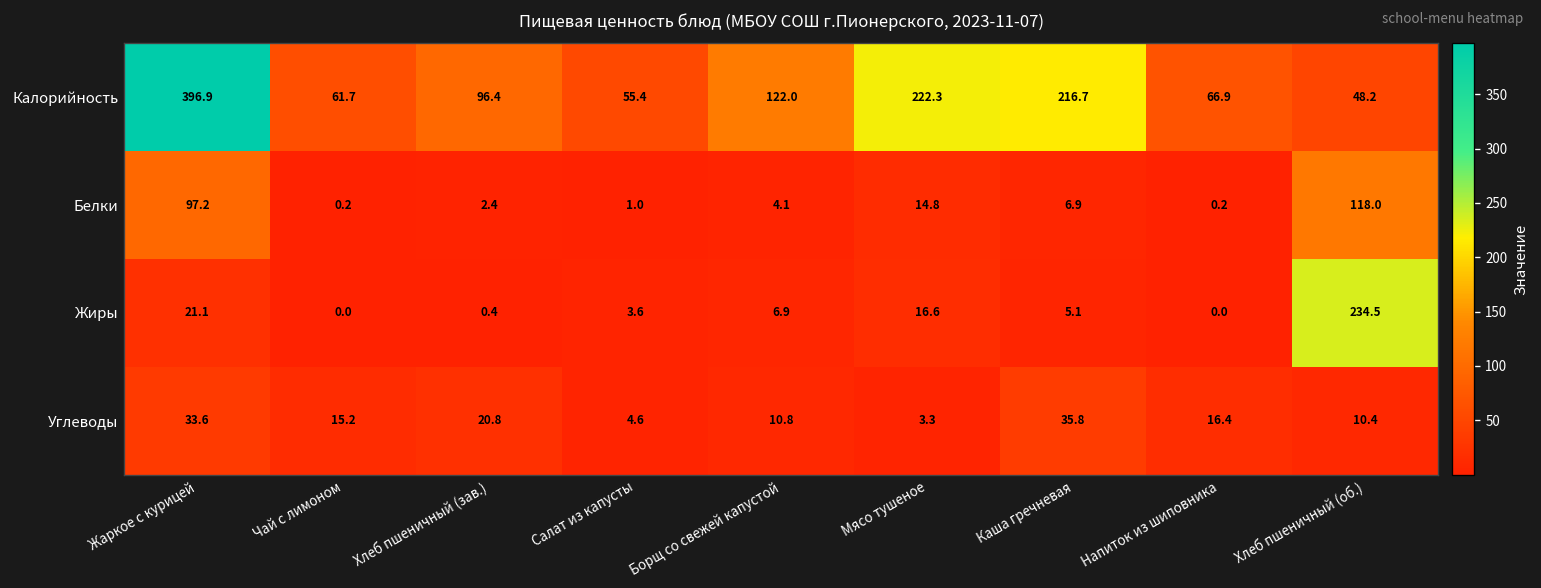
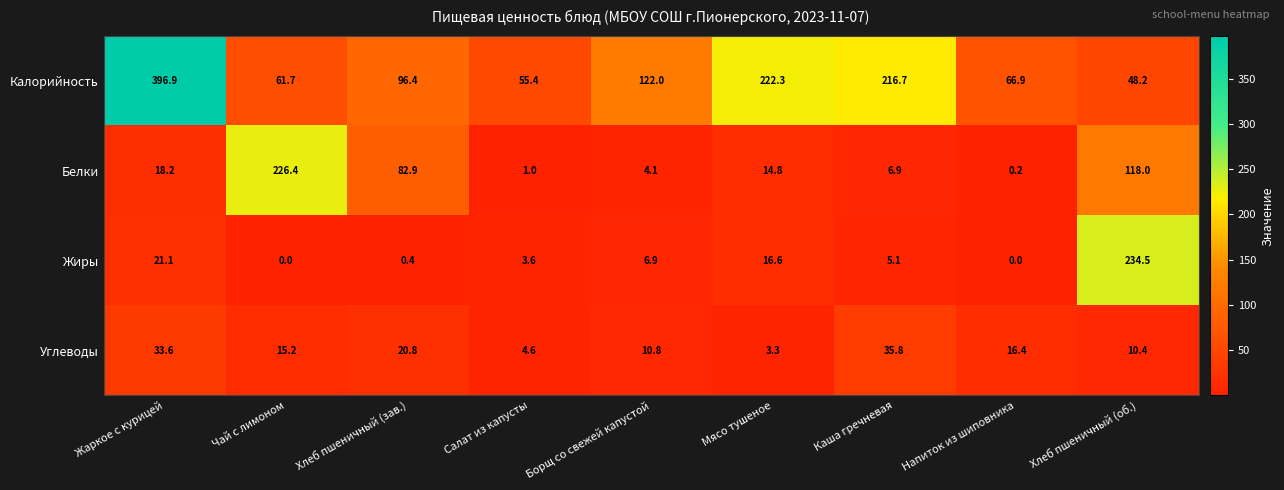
Белки, Жаркое с курицей: 97.2 -> 18.2
Белки, Чай с лимоном: 0.2 -> 226.4
Белки, Хлеб пшеничный (зав.): 2.4 -> 82.9
